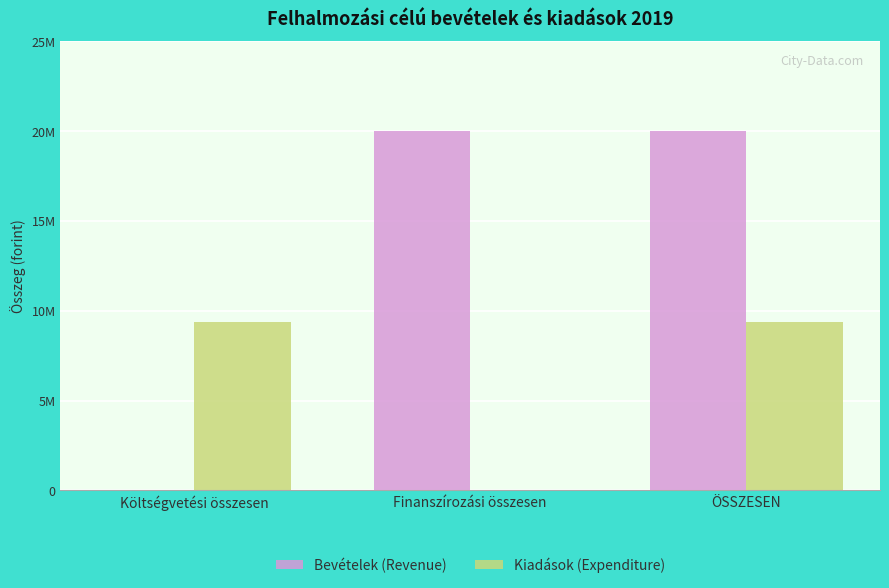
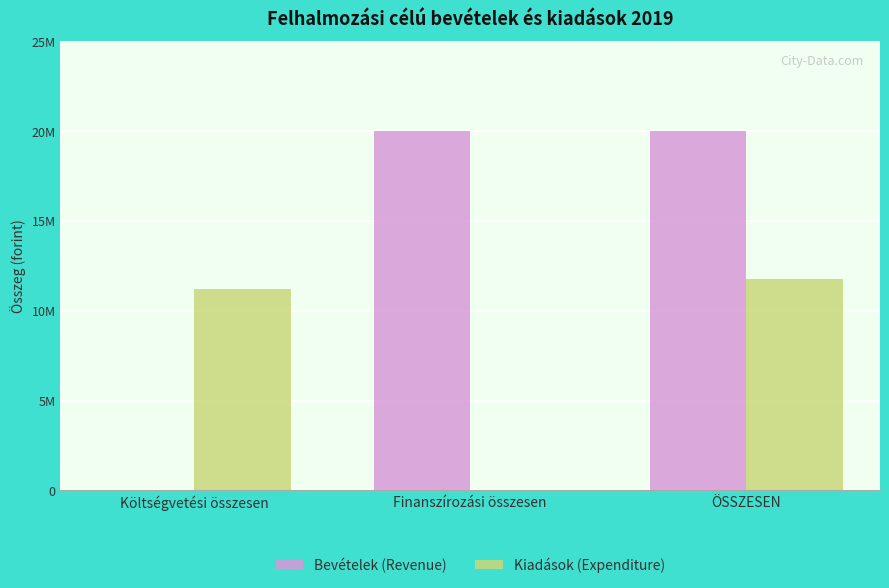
Kiadások (Expenditure), Költségvetési összesen: 9400000 -> 11200000
Kiadások (Expenditure), ÖSSZESEN: 9400000 -> 11800000
